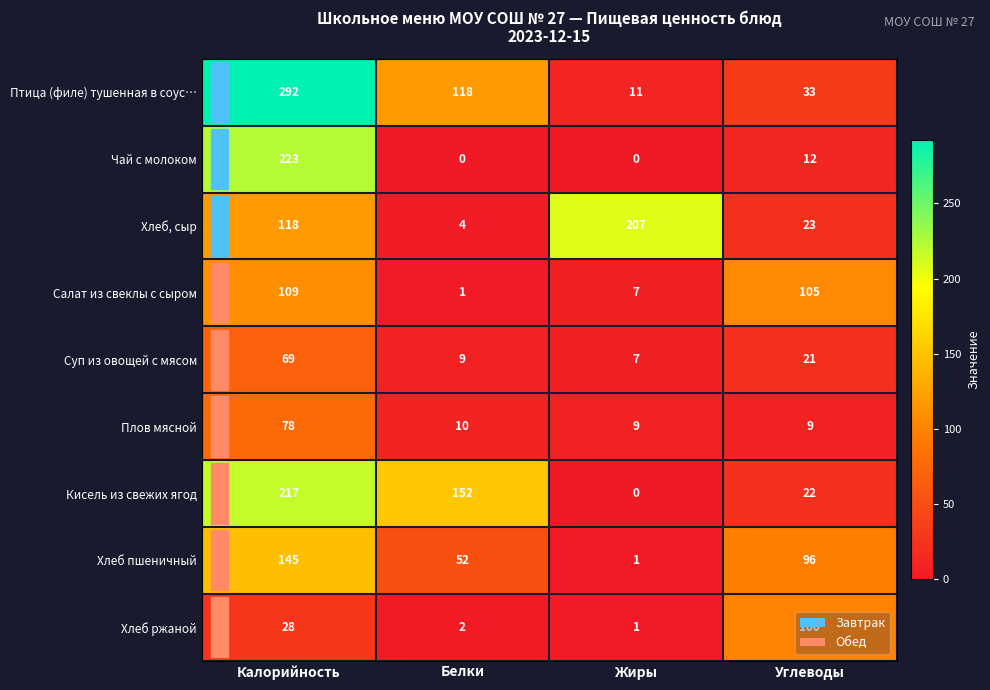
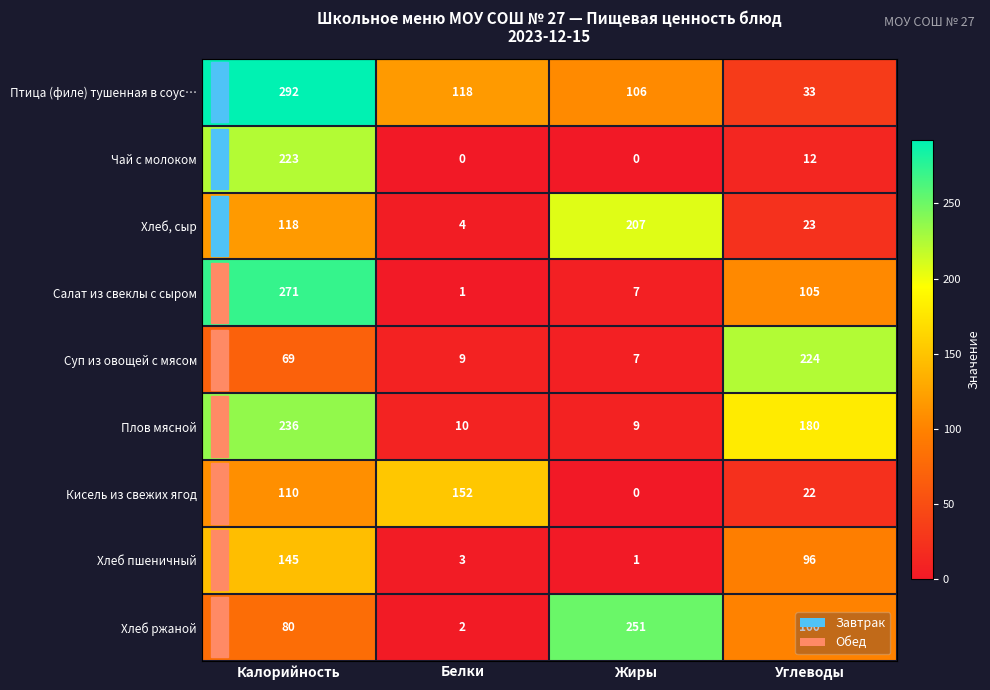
Птица (филе) тушенная в соус…, Жиры: 11 -> 106
Салат из свеклы с сыром, Калорийность: 109 -> 271
Суп из овощей с мясом, Углеводы: 21 -> 224
Плов мясной, Калорийность: 78 -> 236
Плов мясной, Углеводы: 9 -> 180
Кисель из свежих ягод, Калорийность: 217 -> 110
Хлеб пшеничный, Белки: 52 -> 3
Хлеб ржаной, Калорийность: 28 -> 80
Хлеб ржаной, Жиры: 1 -> 251
